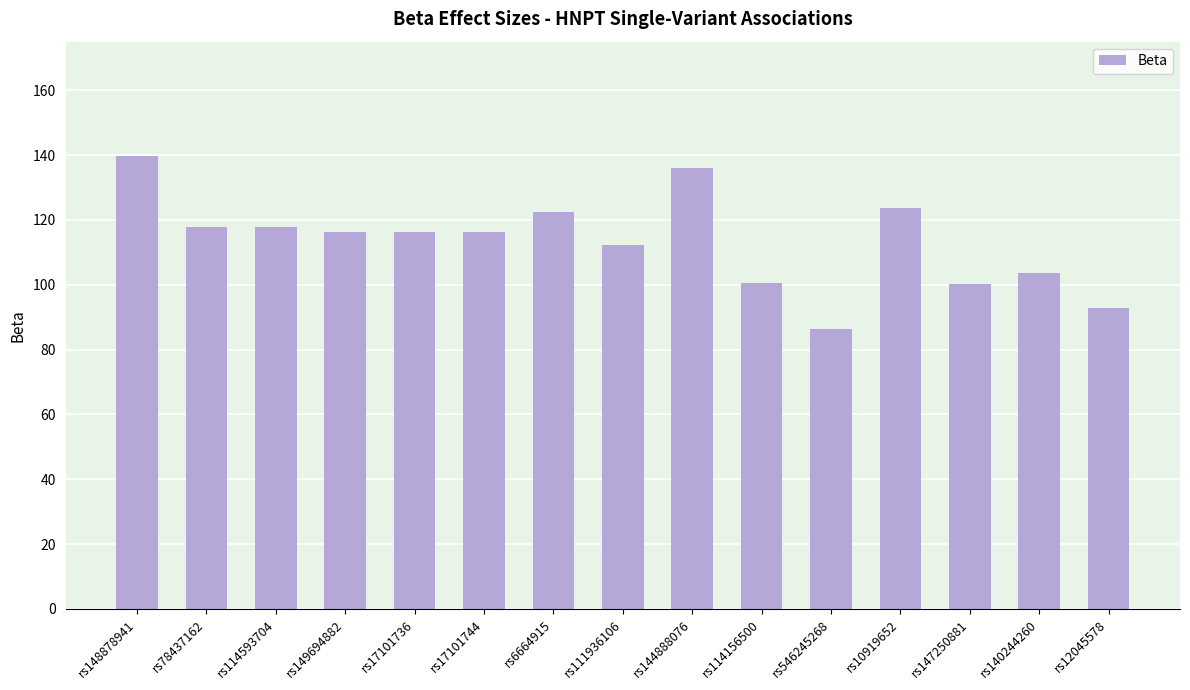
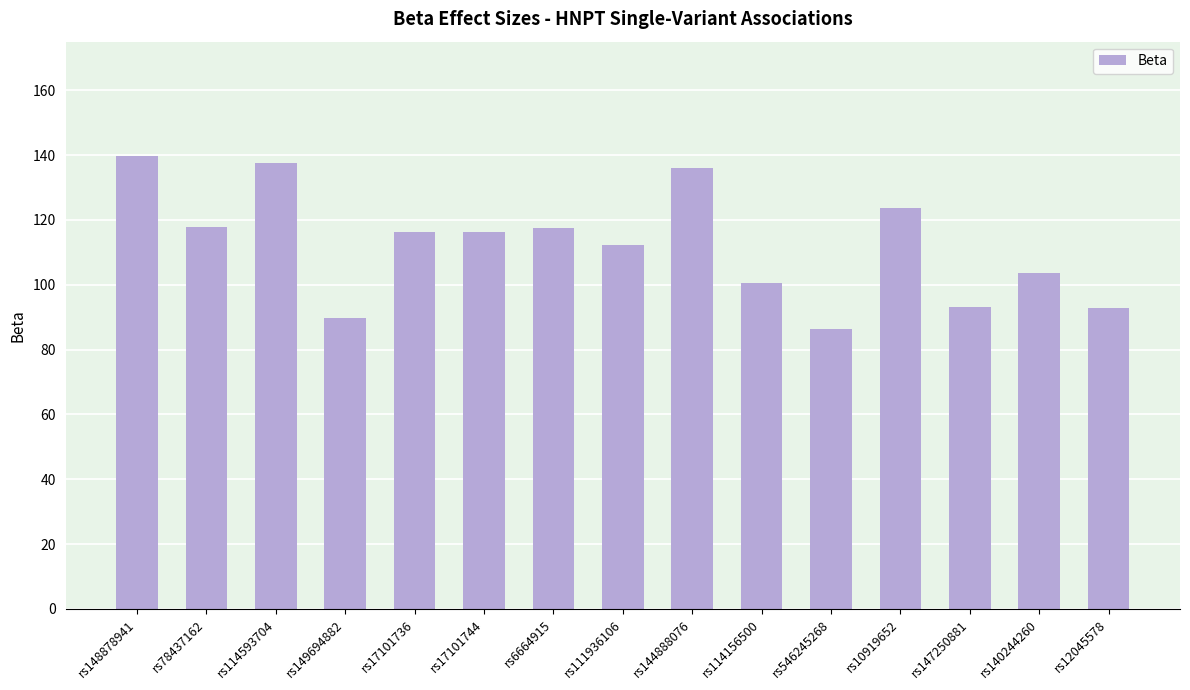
rs114593704: 118 -> 138
rs149694882: 116 -> 90
rs6664915: 123 -> 118
rs147250881: 100 -> 93
